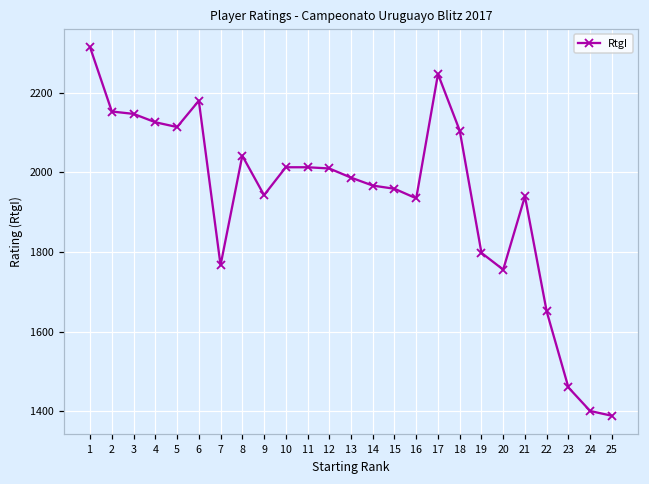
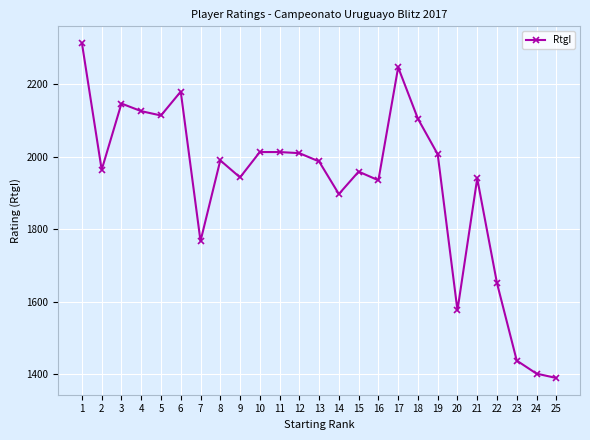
2: 2150 -> 1960
8: 2040 -> 1990
14: 1970 -> 1900
19: 1800 -> 2010
20: 1760 -> 1580
23: 1460 -> 1440
